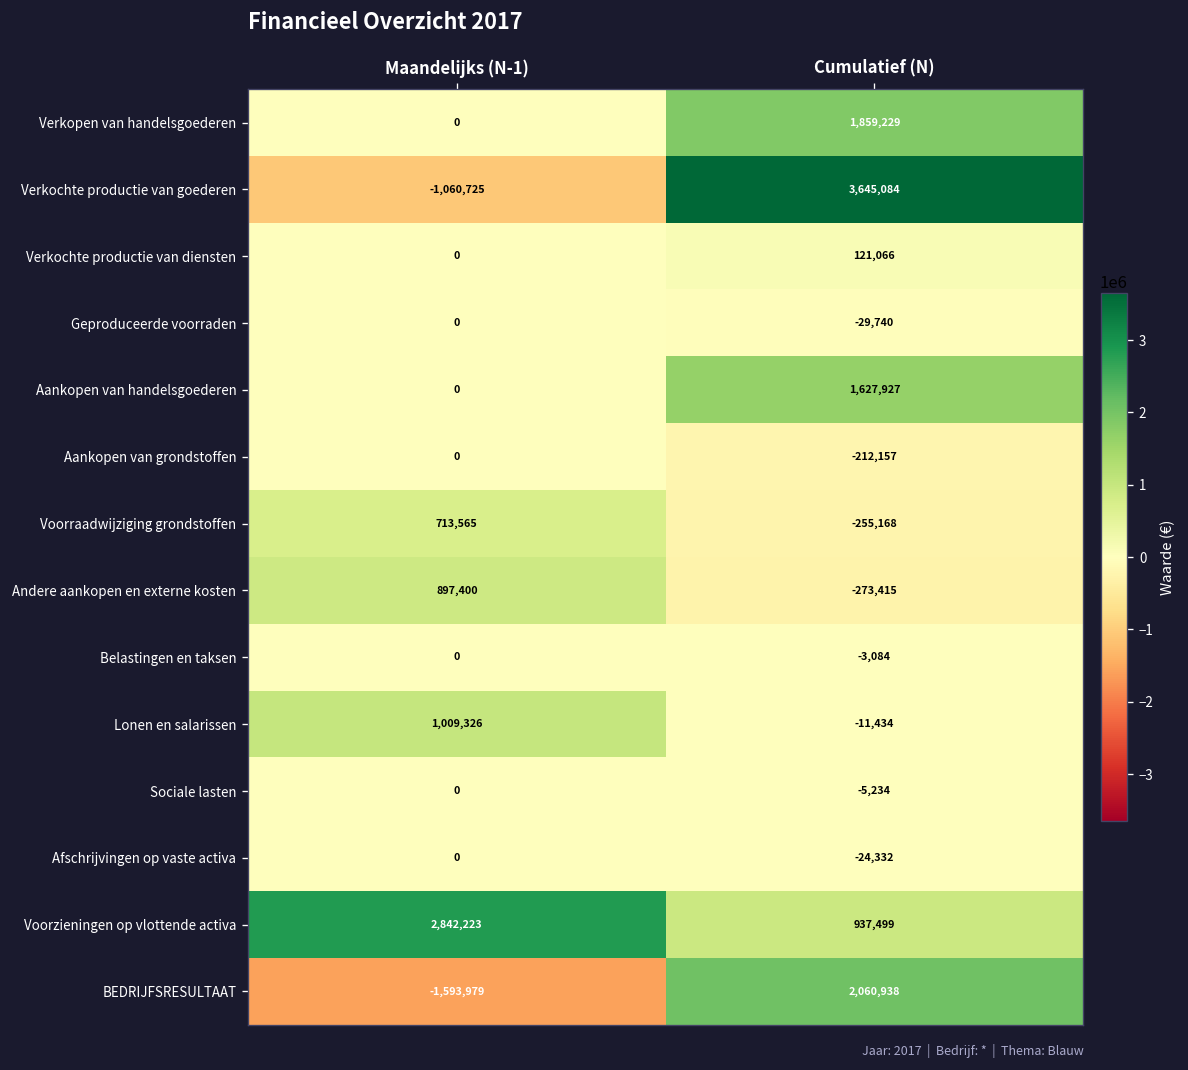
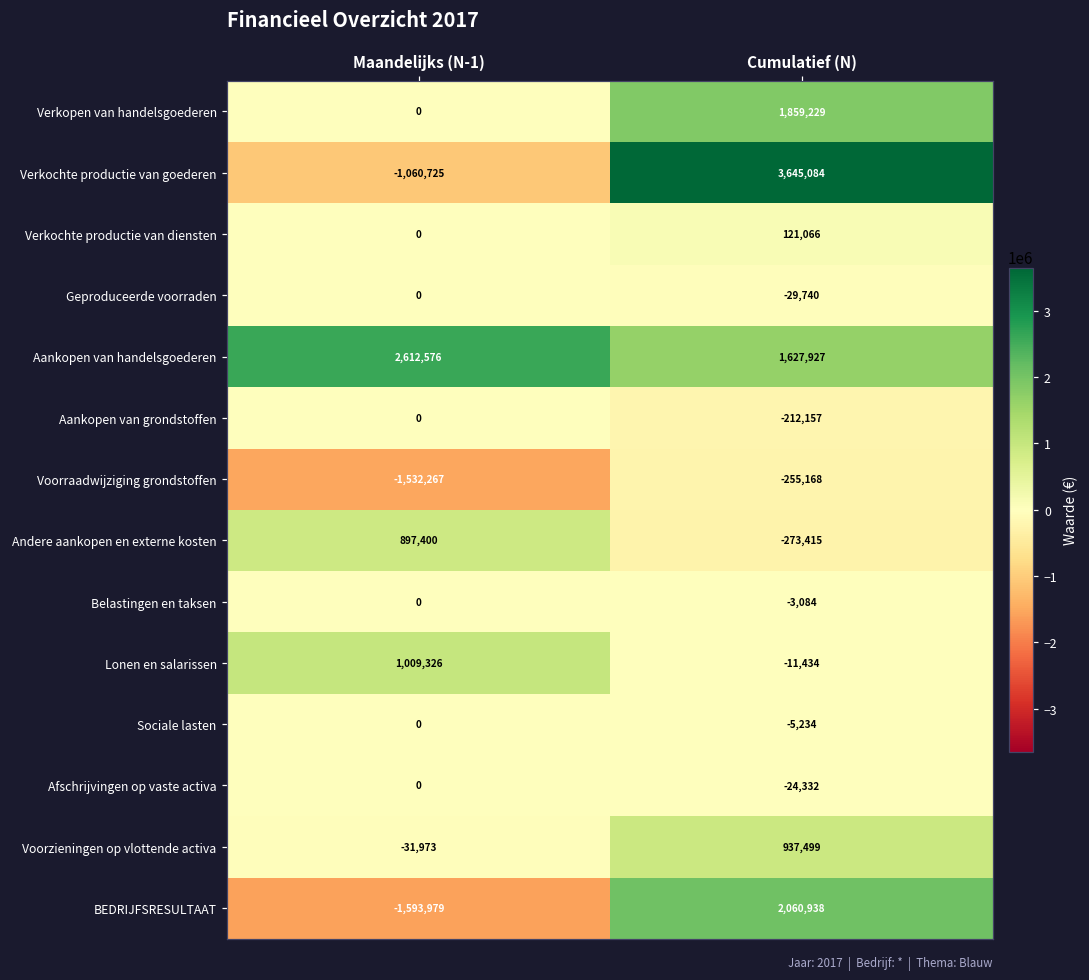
Aankopen van handelsgoederen, Maandelijks (N-1): 0 -> 2,612,576
Voorraadwijziging grondstoffen, Maandelijks (N-1): 713,565 -> -1,532,267
Voorzieningen op vlottende activa, Maandelijks (N-1): 2,842,223 -> -31,973
